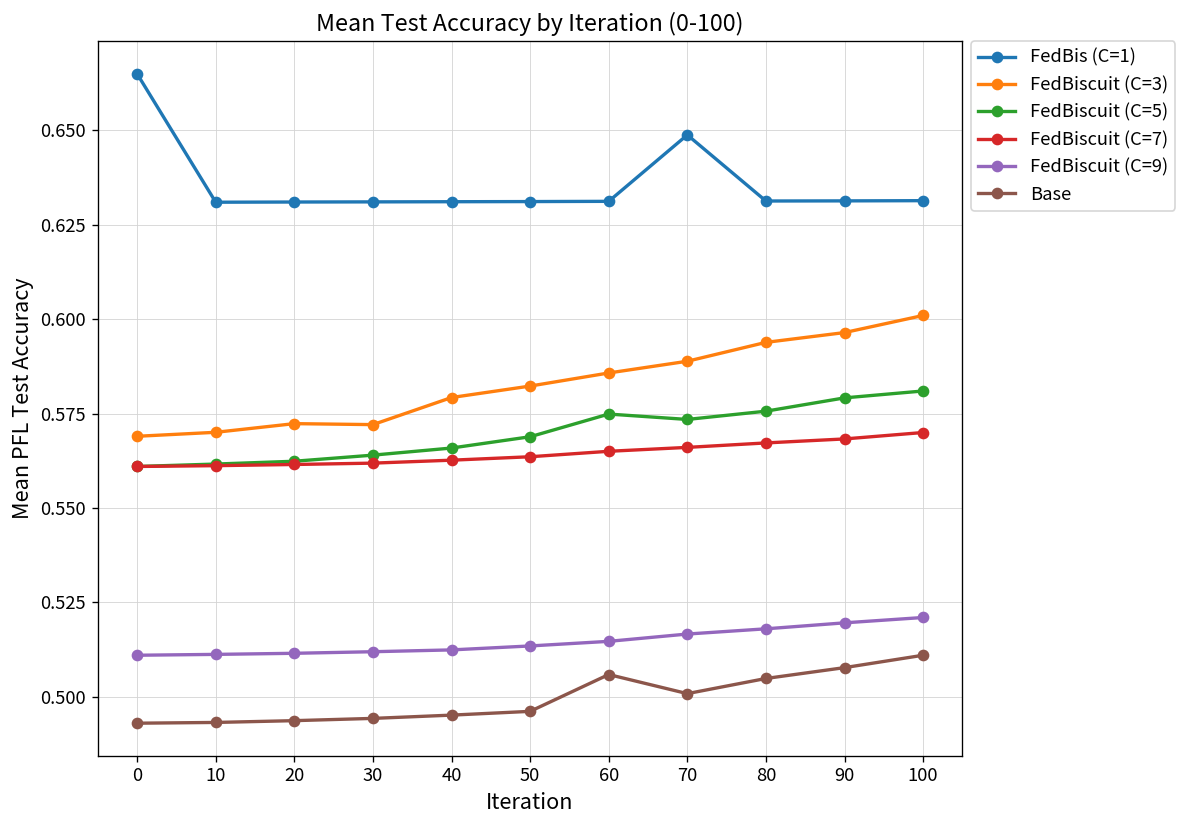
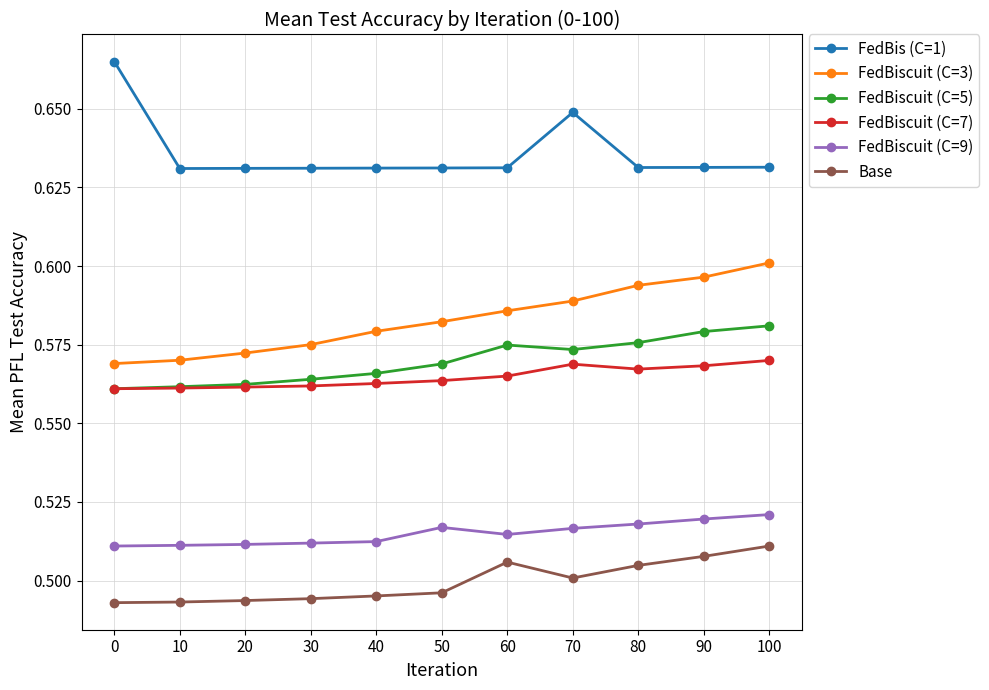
FedBiscuit (C=3), 30: 0.572 -> 0.575
FedBiscuit (C=9), 50: 0.513 -> 0.517
FedBiscuit (C=7), 70: 0.566 -> 0.569
